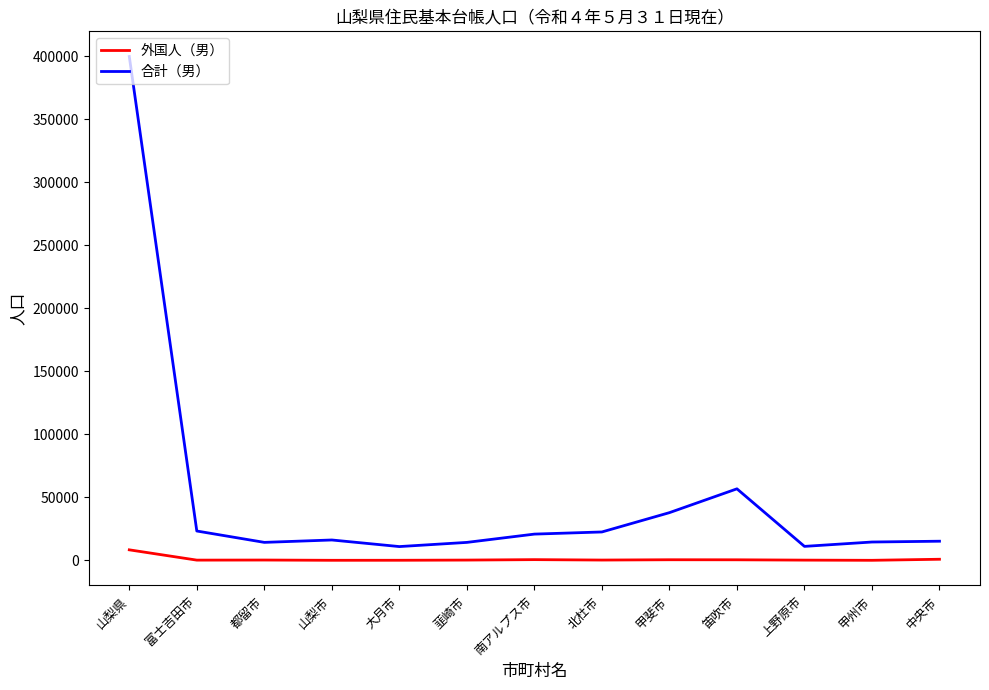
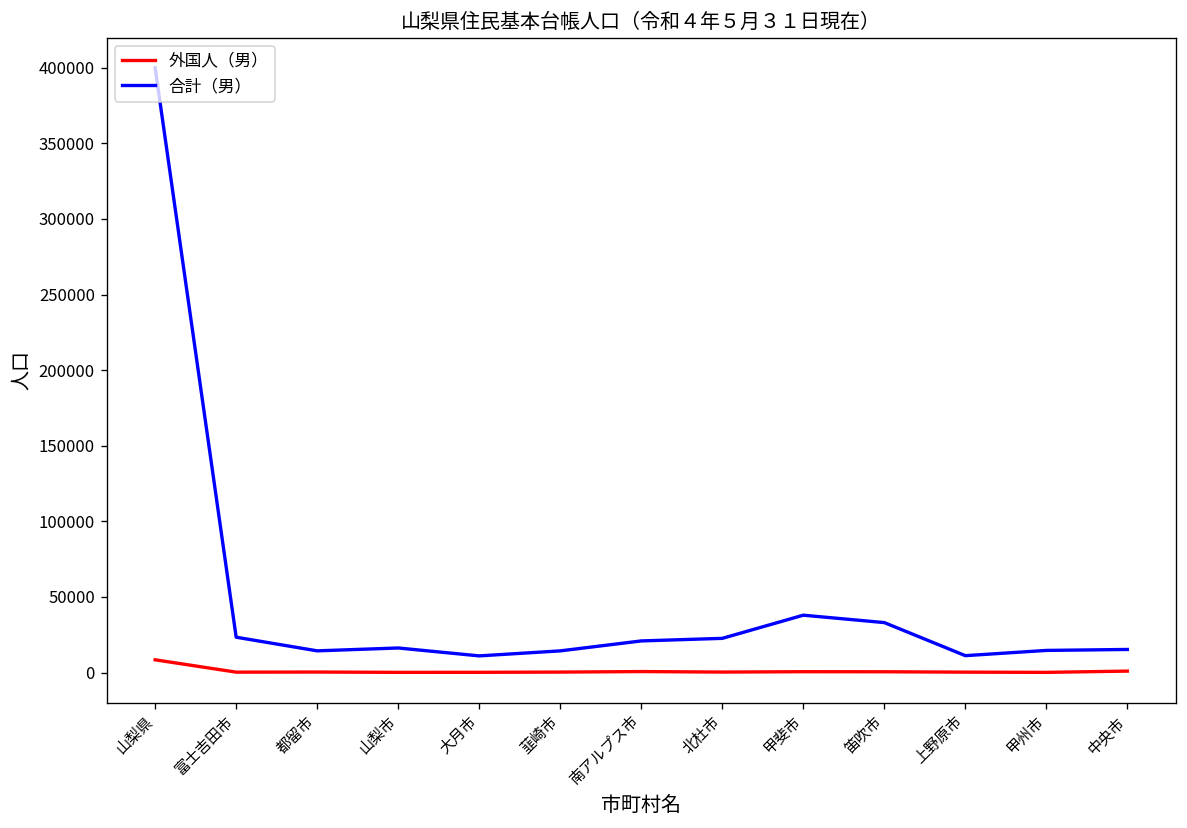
合計（男）, 笛吹市: 57000 -> 33000
